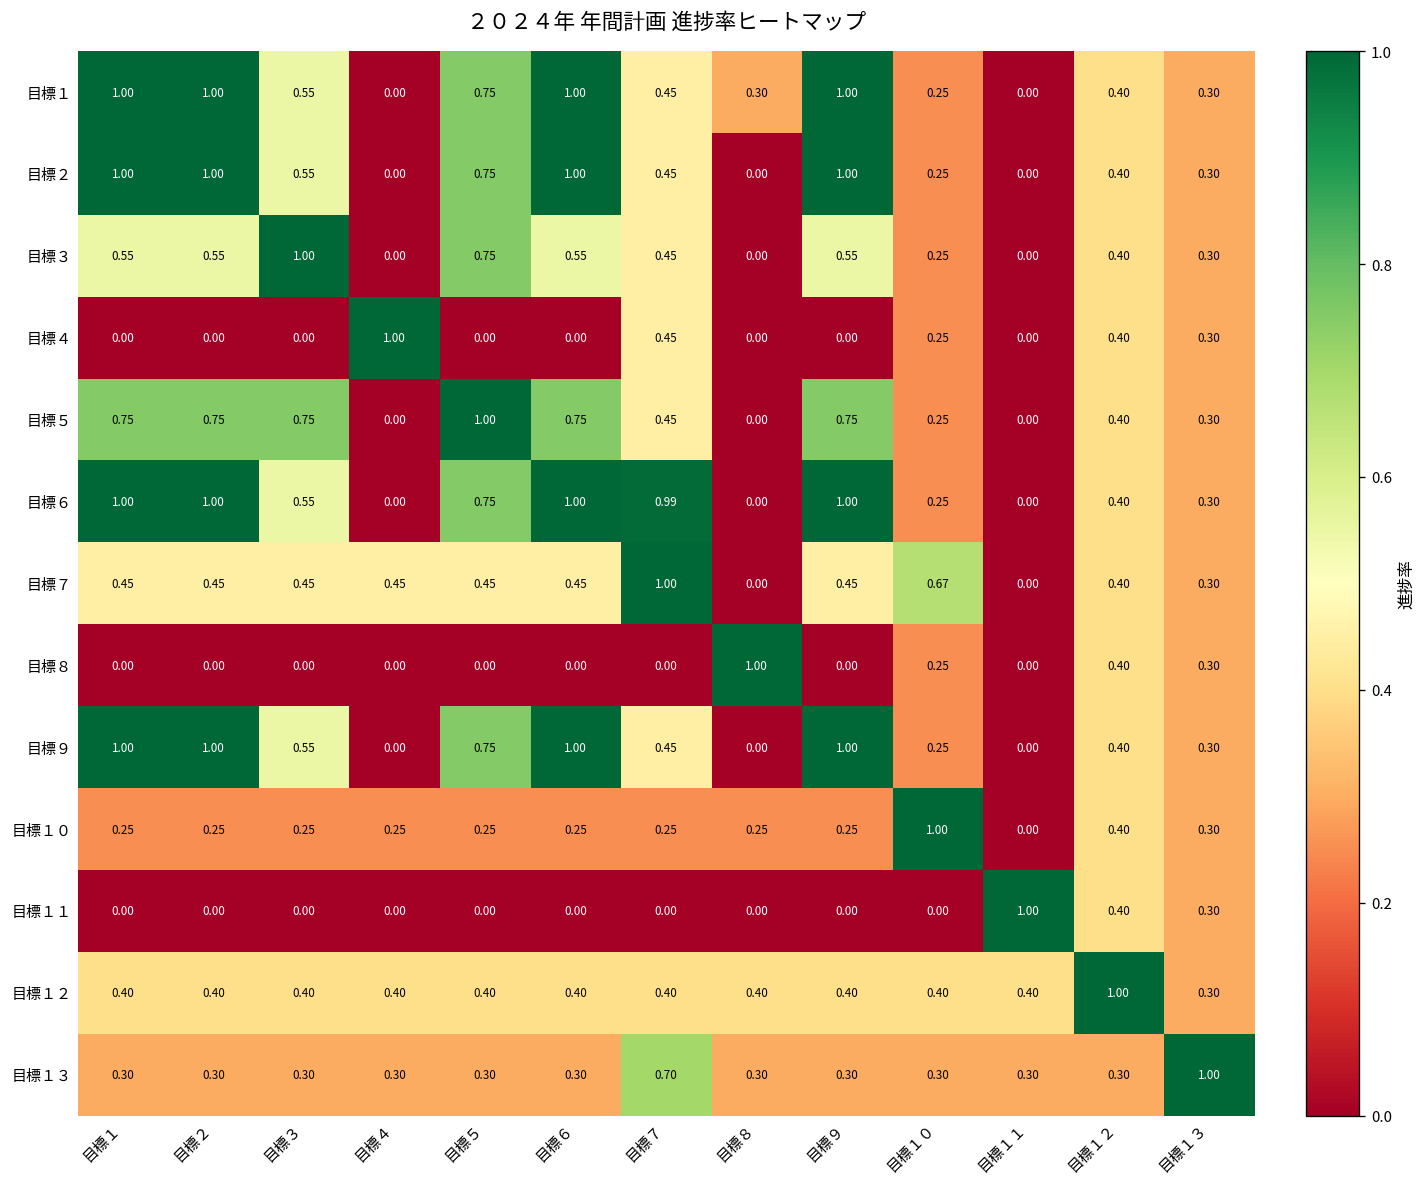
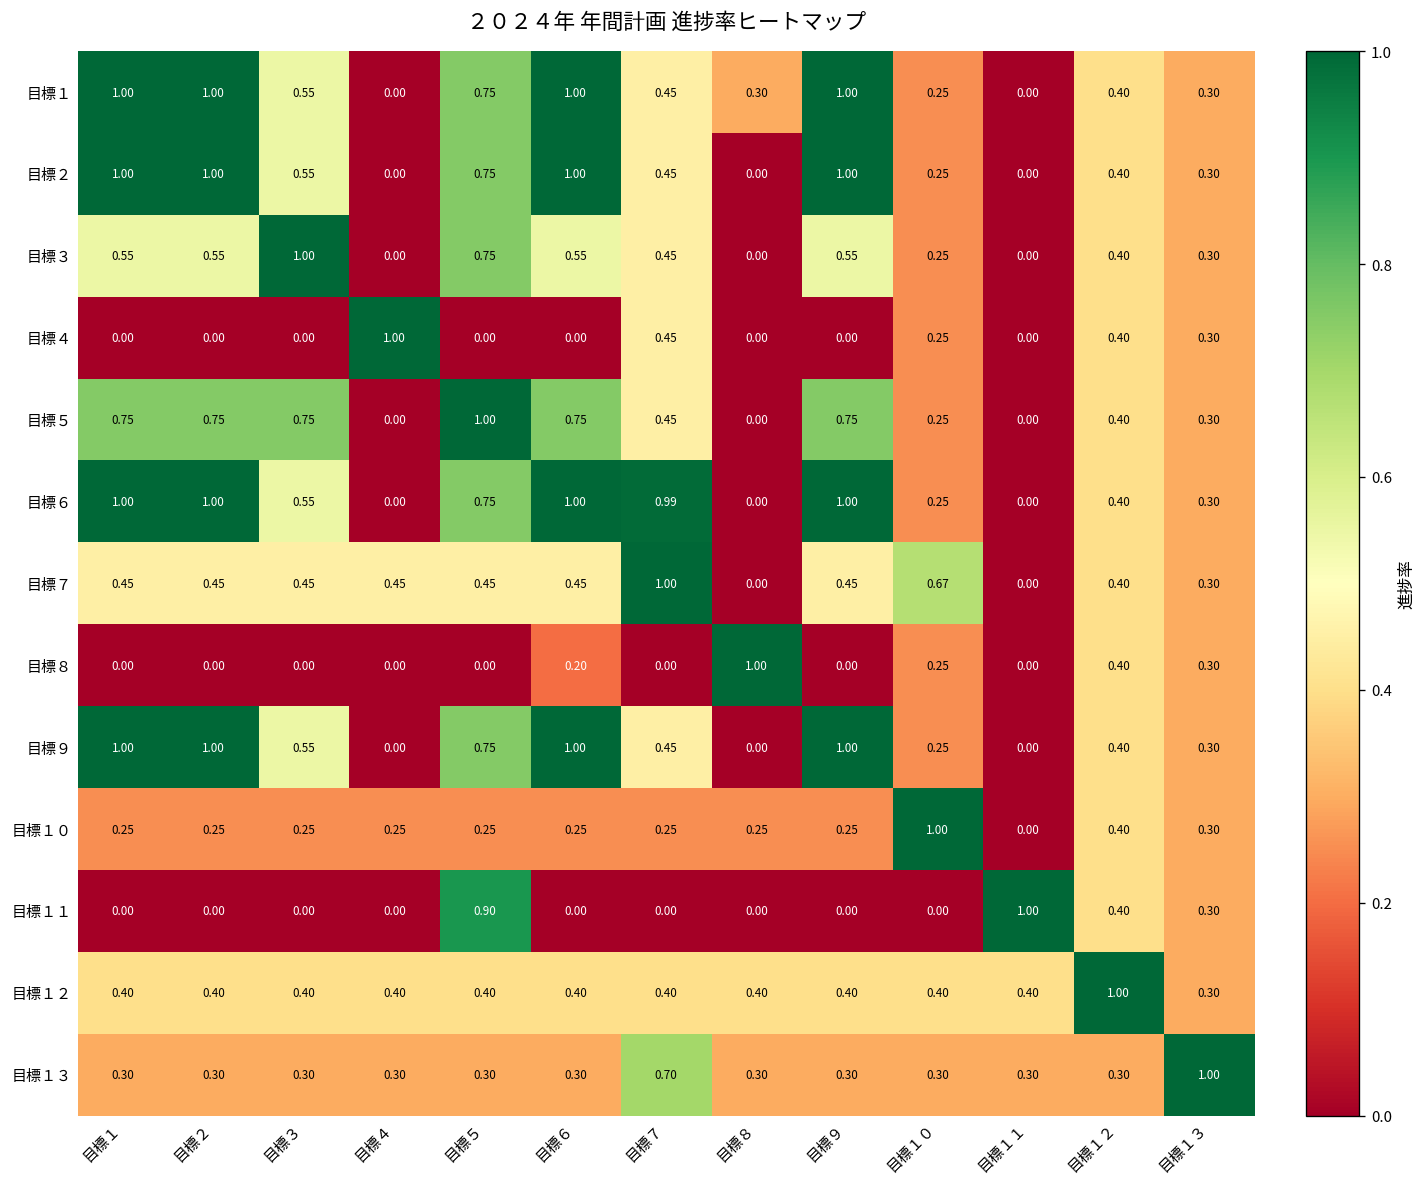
目標８, 目標６: 0.00 -> 0.20
目標１１, 目標５: 0.00 -> 0.90
